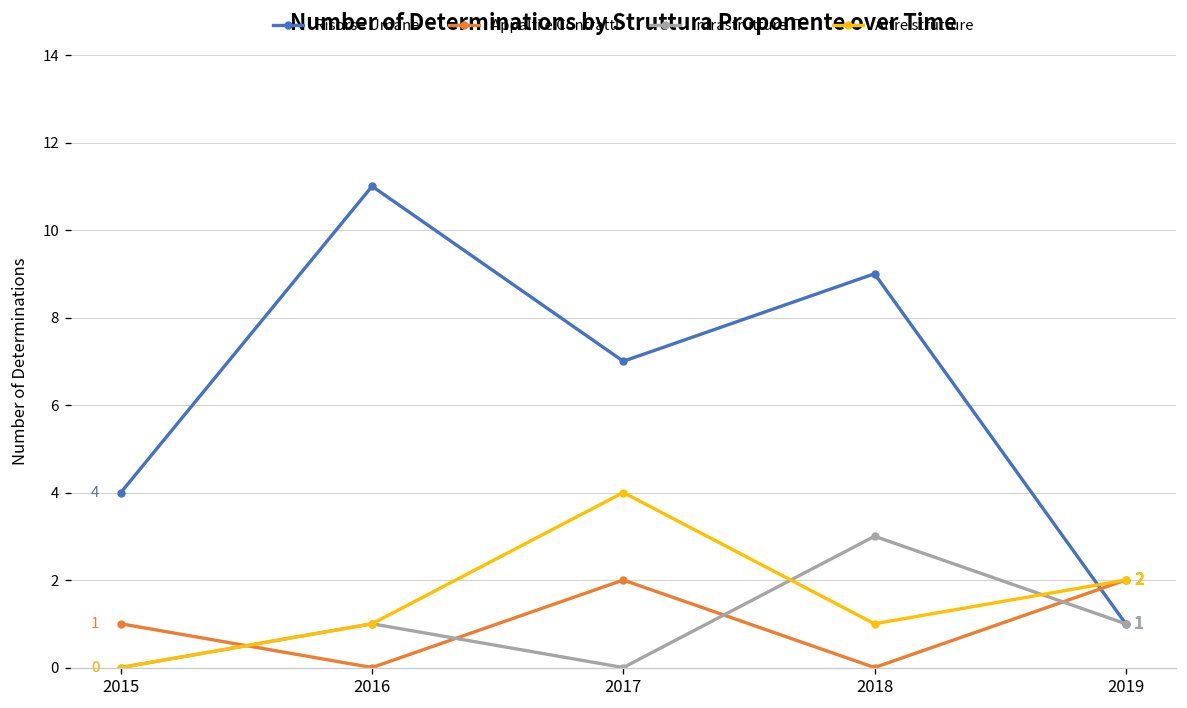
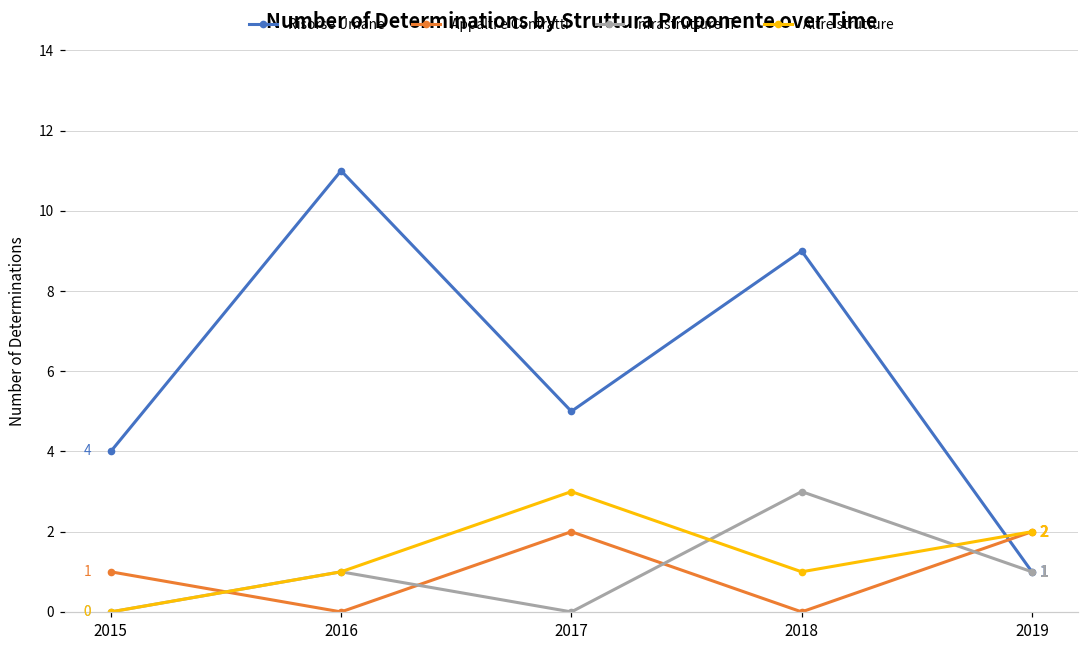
Risorse Umane, 2017: 7 -> 5
Altre strutture, 2017: 4 -> 3
